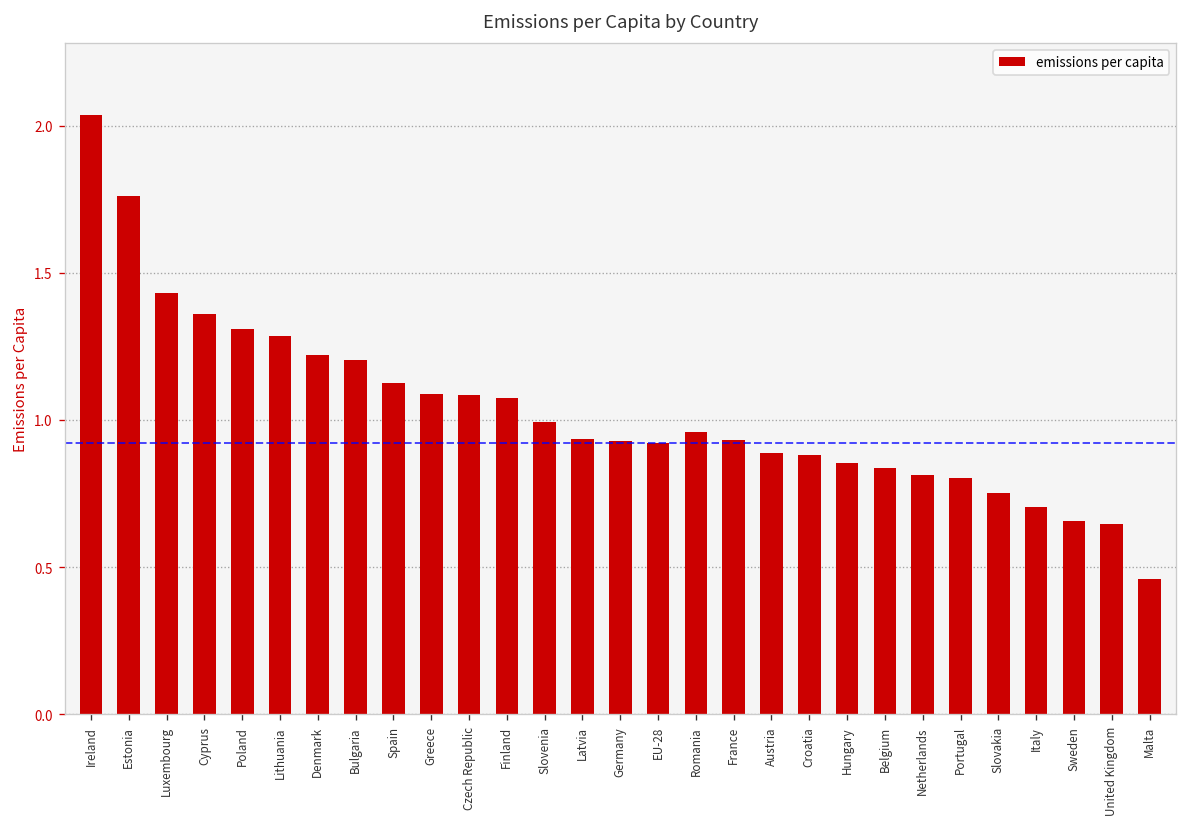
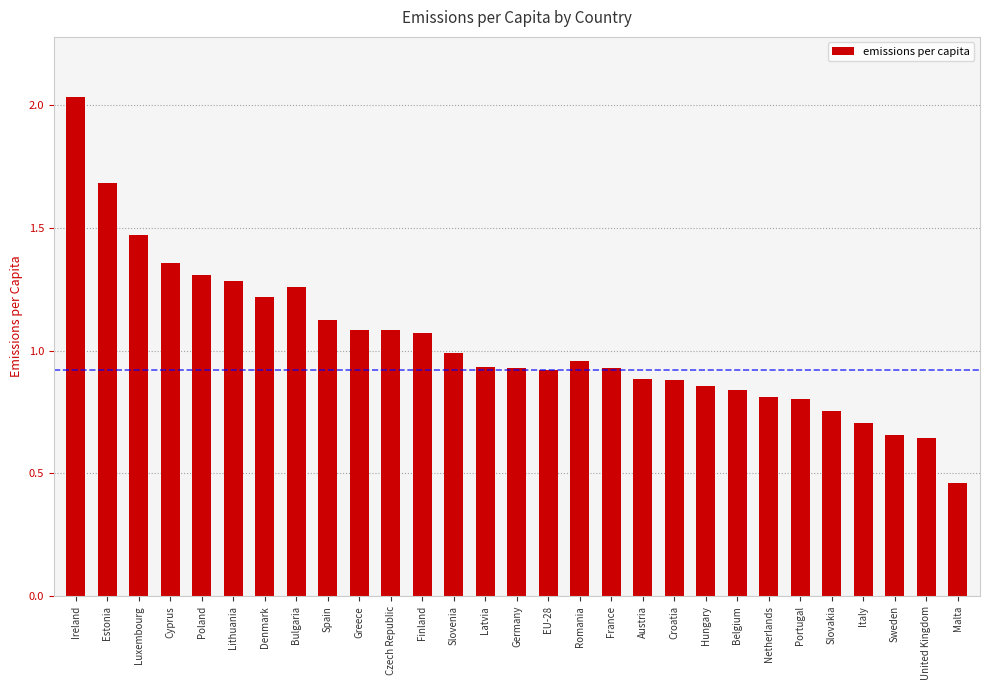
Estonia: 1.76 -> 1.69
Luxembourg: 1.43 -> 1.47
Bulgaria: 1.20 -> 1.26
